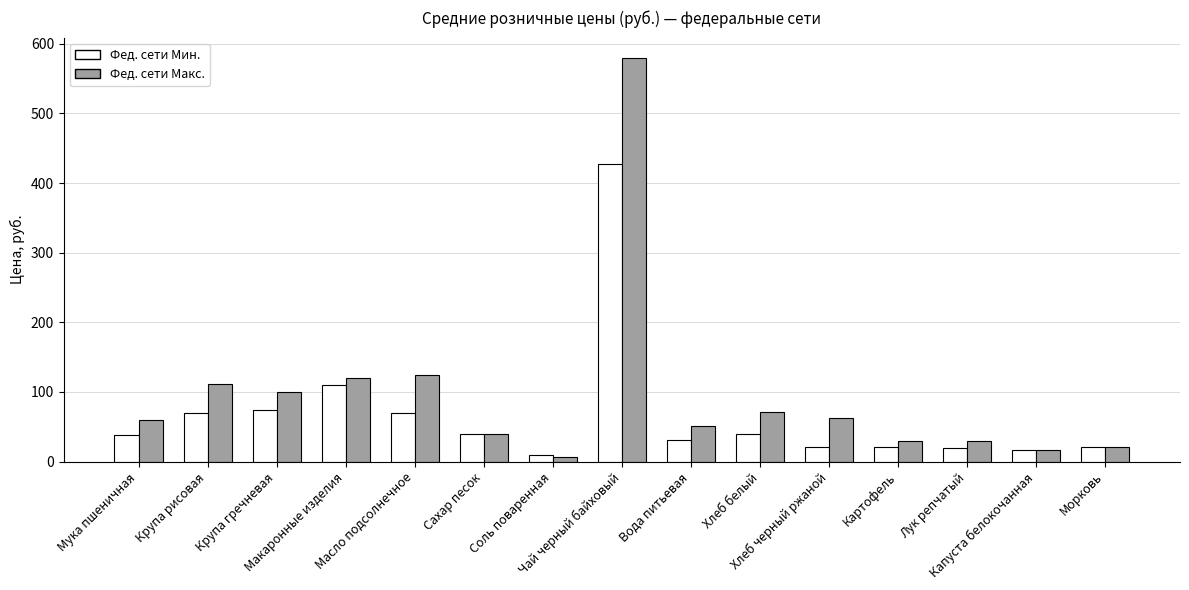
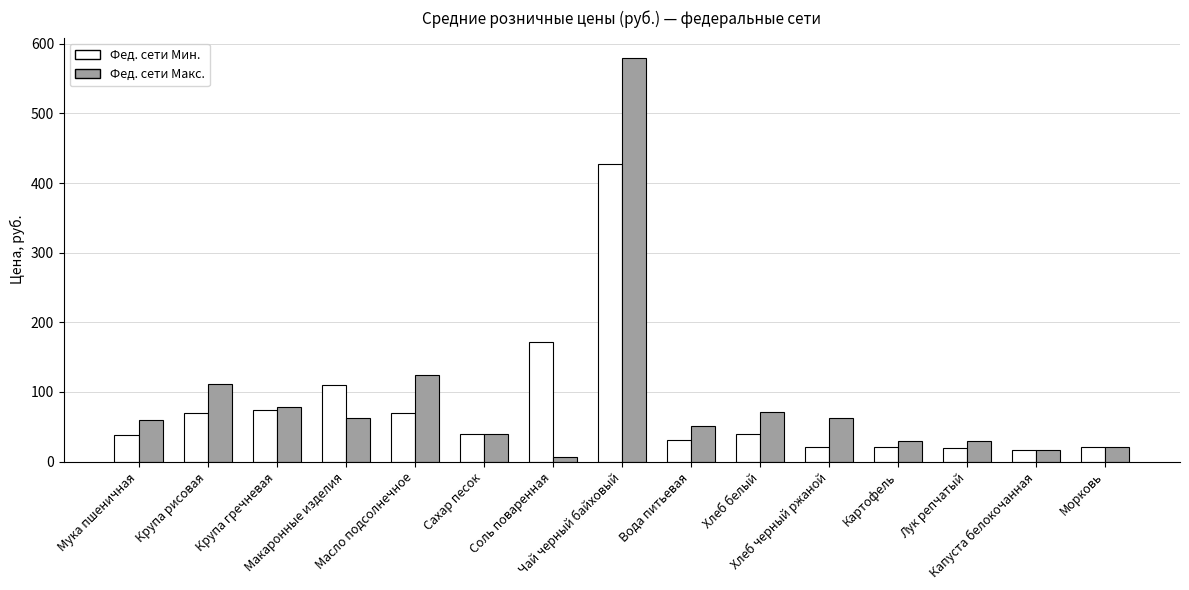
Фед. сети Макс., Крупа гречневая: 100 -> 80
Фед. сети Макс., Макаронные изделия: 120 -> 60
Фед. сети Мин., Соль поваренная: 10 -> 170
